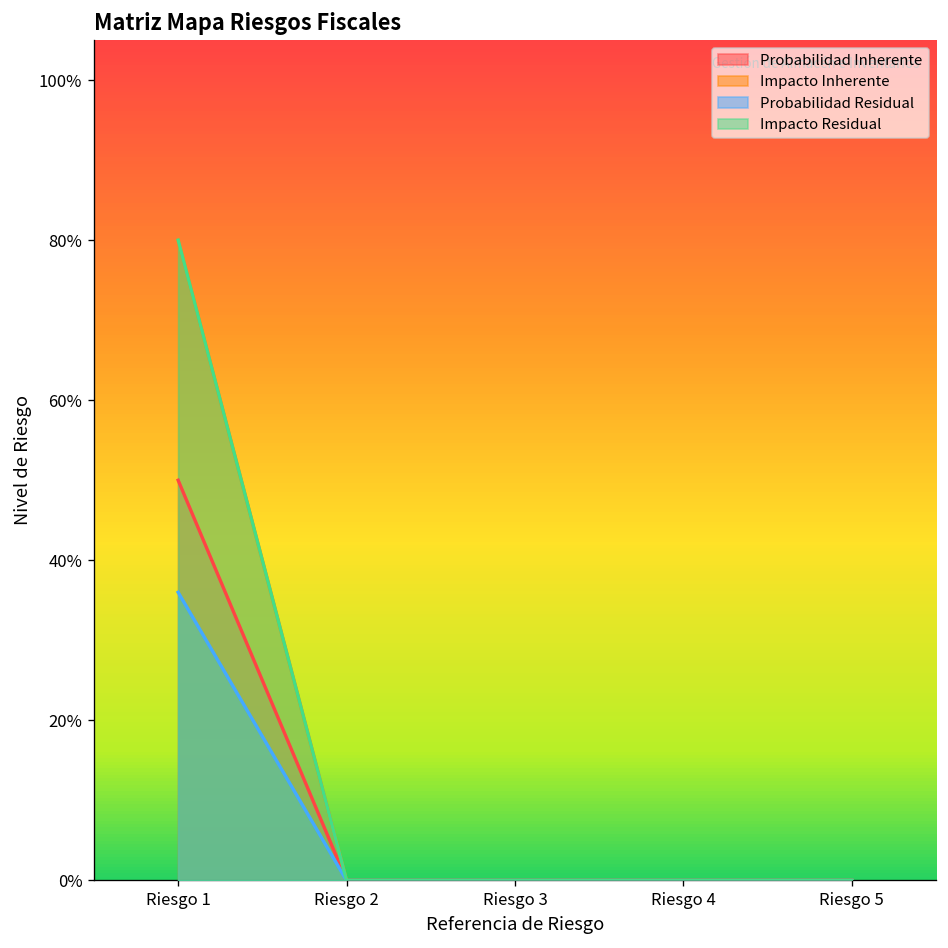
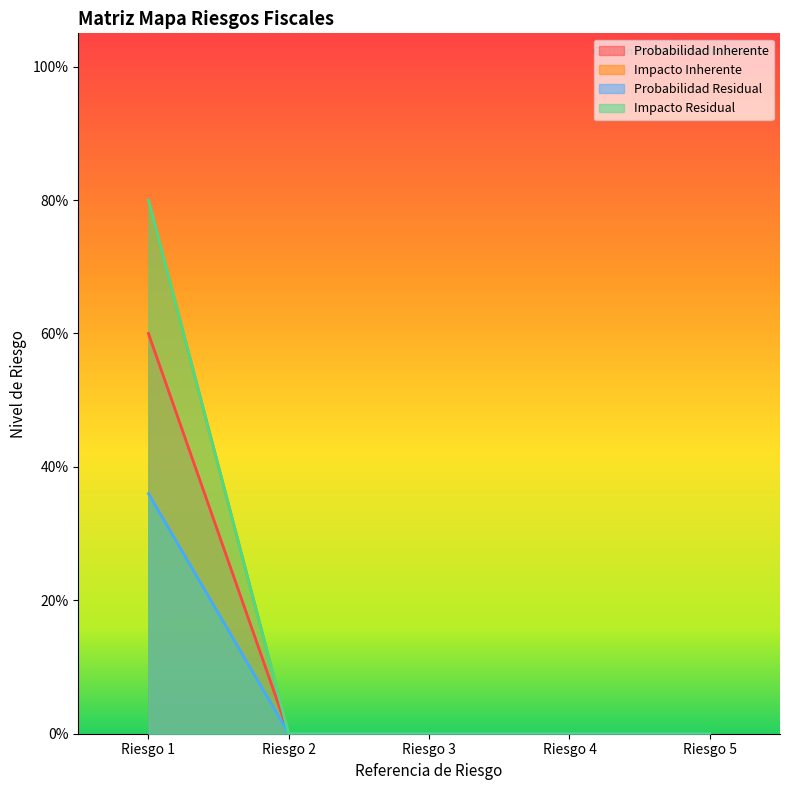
Probabilidad Inherente, Riesgo 1: 50% -> 60%
